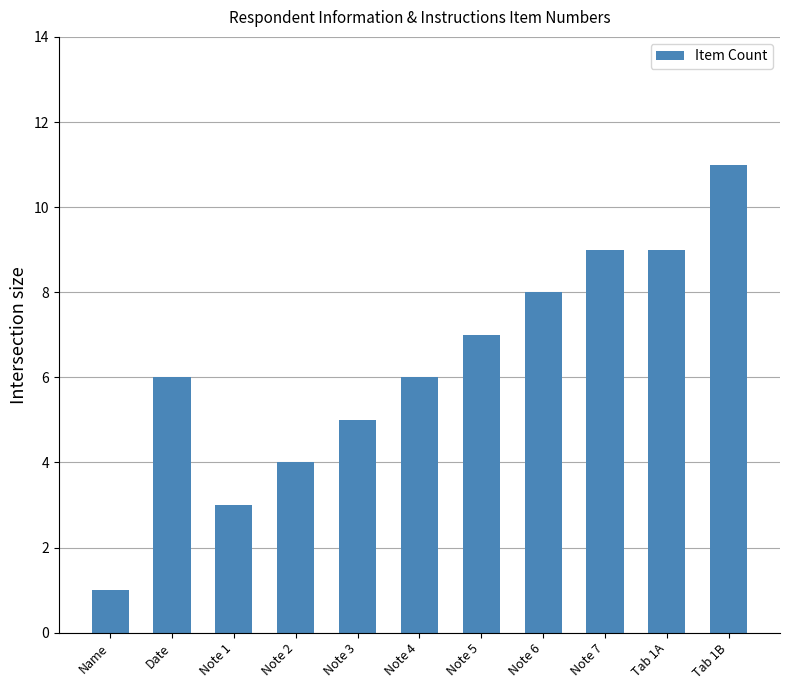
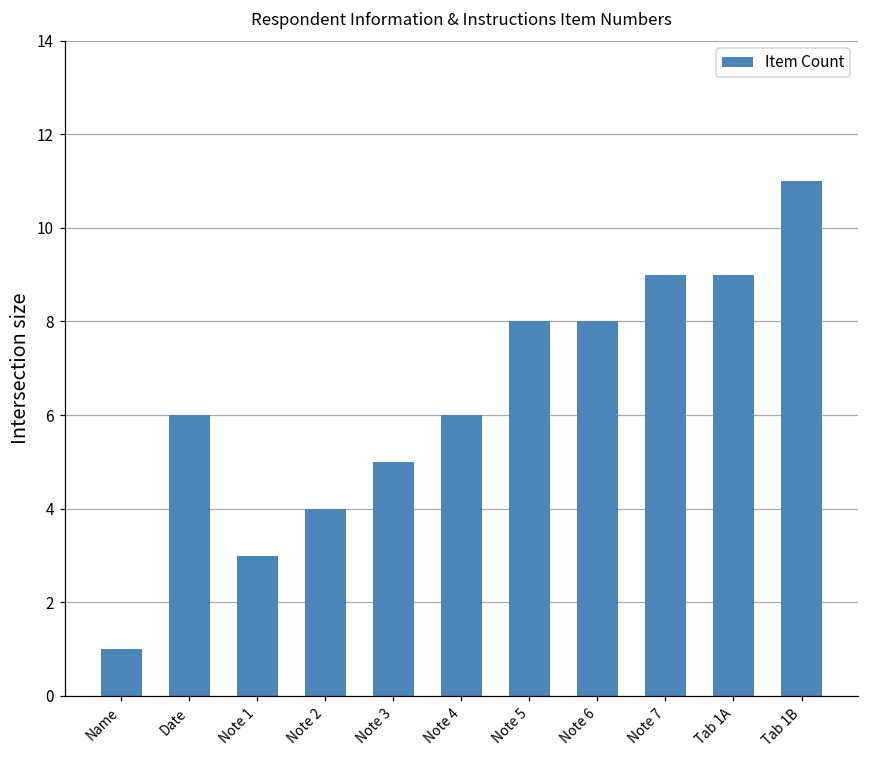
Note 5: 7 -> 8
